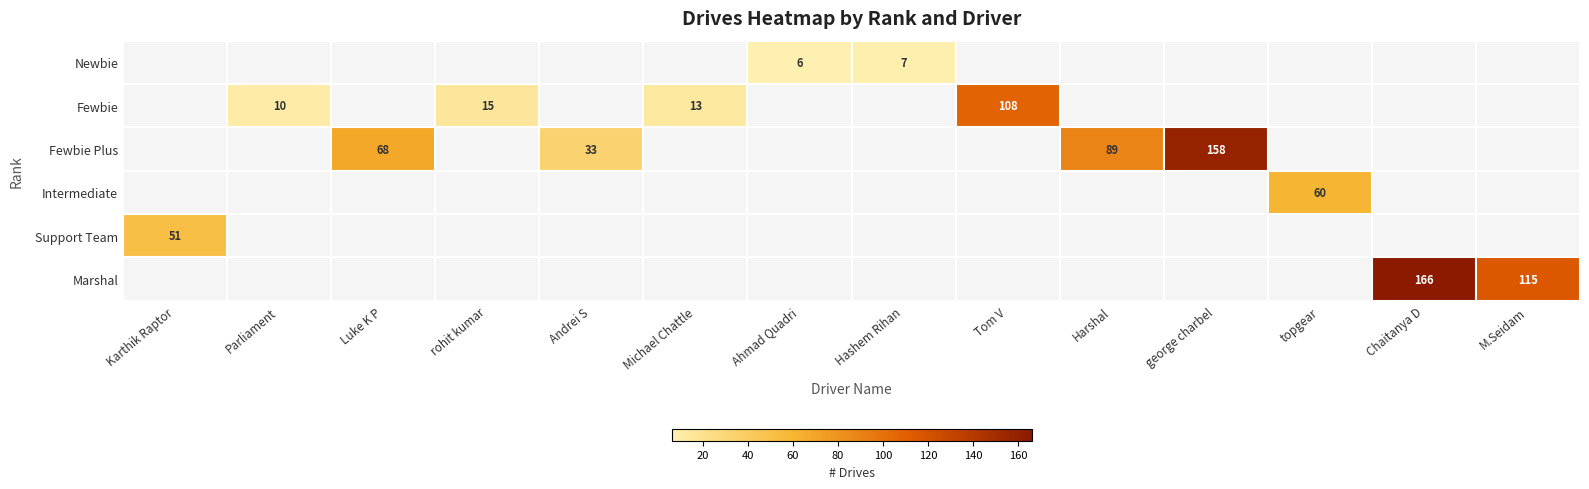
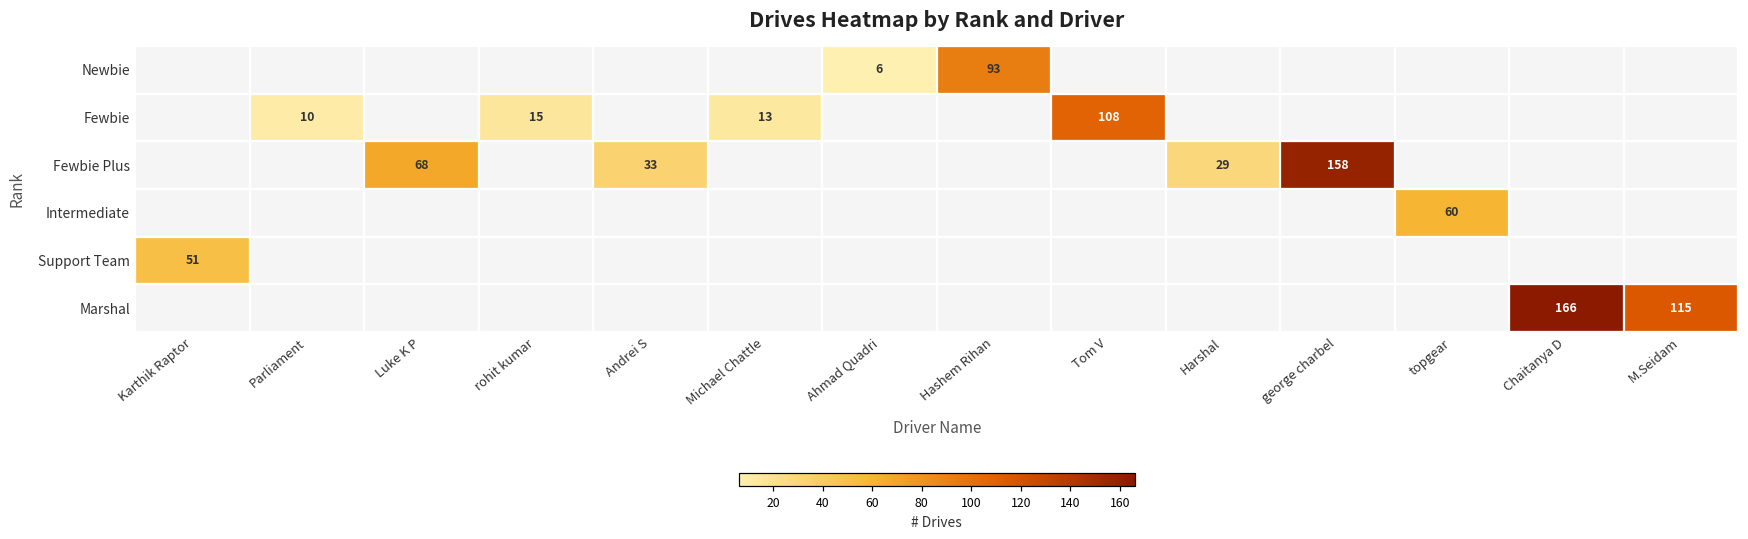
Newbie, Hashem Rihan: 7 -> 93
Fewbie Plus, Harshal: 89 -> 29
